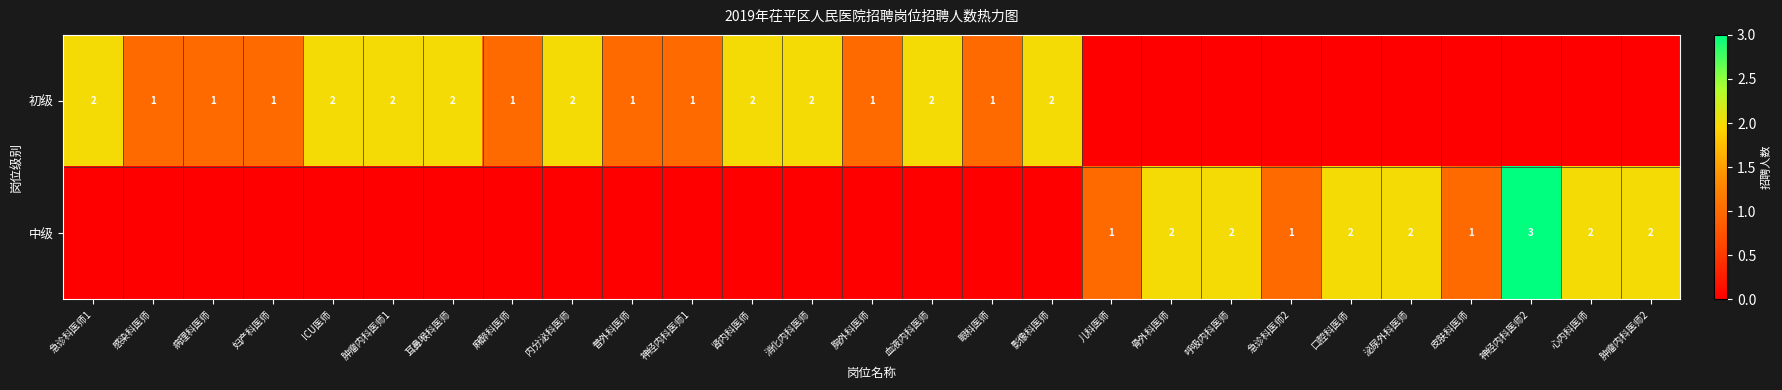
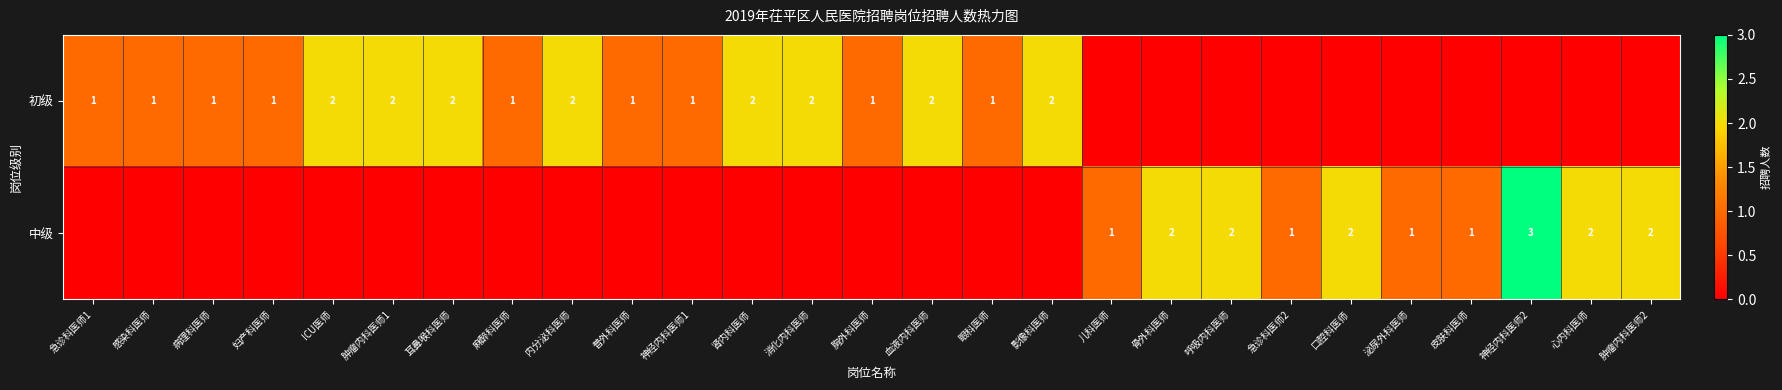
初级, 急诊科医师1: 2 -> 1
中级, 泌尿外科医师: 2 -> 1
